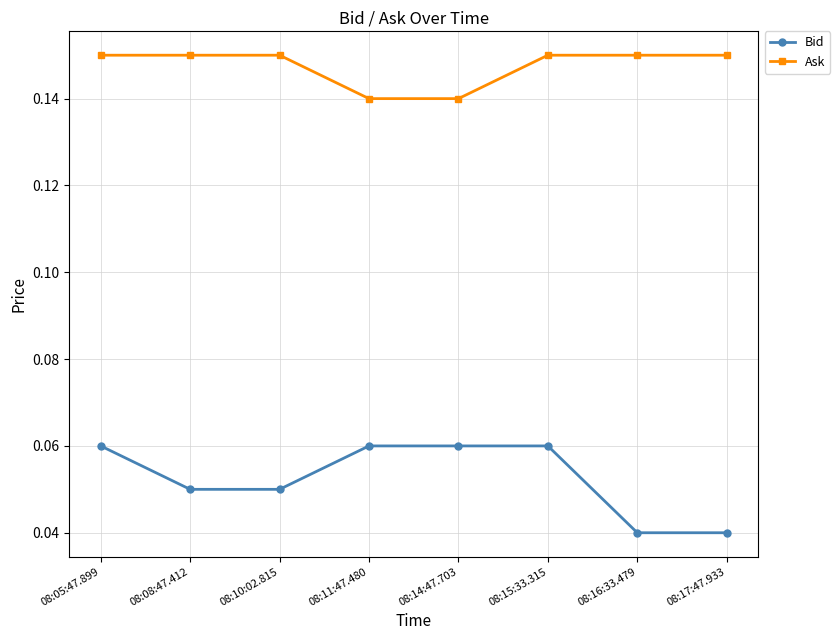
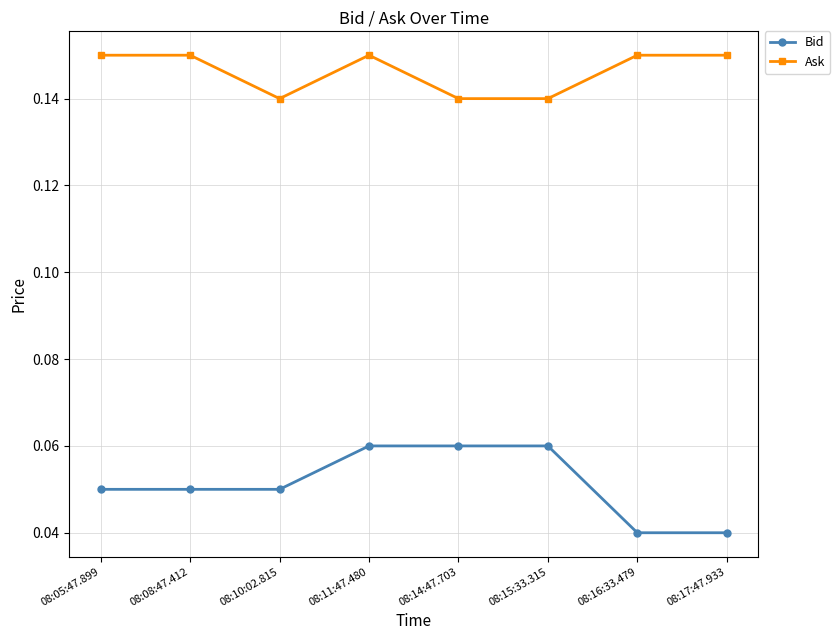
Bid, 08:05:47.899: 0.06 -> 0.05
Ask, 08:10:02.815: 0.15 -> 0.14
Ask, 08:11:47.480: 0.14 -> 0.15
Ask, 08:15:33.315: 0.15 -> 0.14
